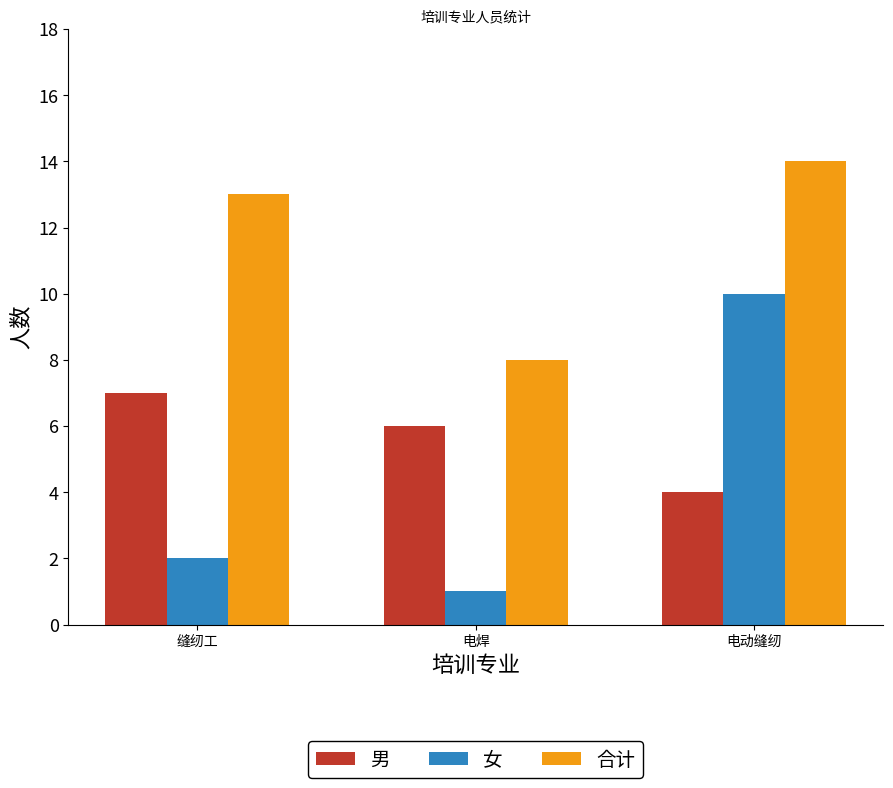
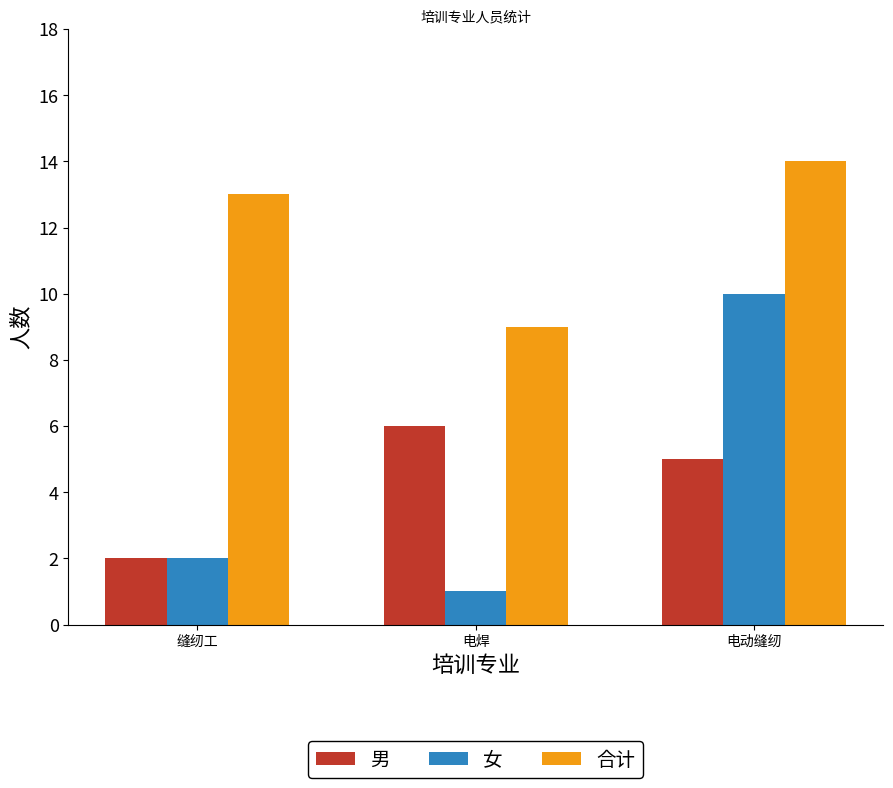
男, 缝纫工: 7 -> 2
合计, 电焊: 8 -> 9
男, 电动缝纫: 4 -> 5
